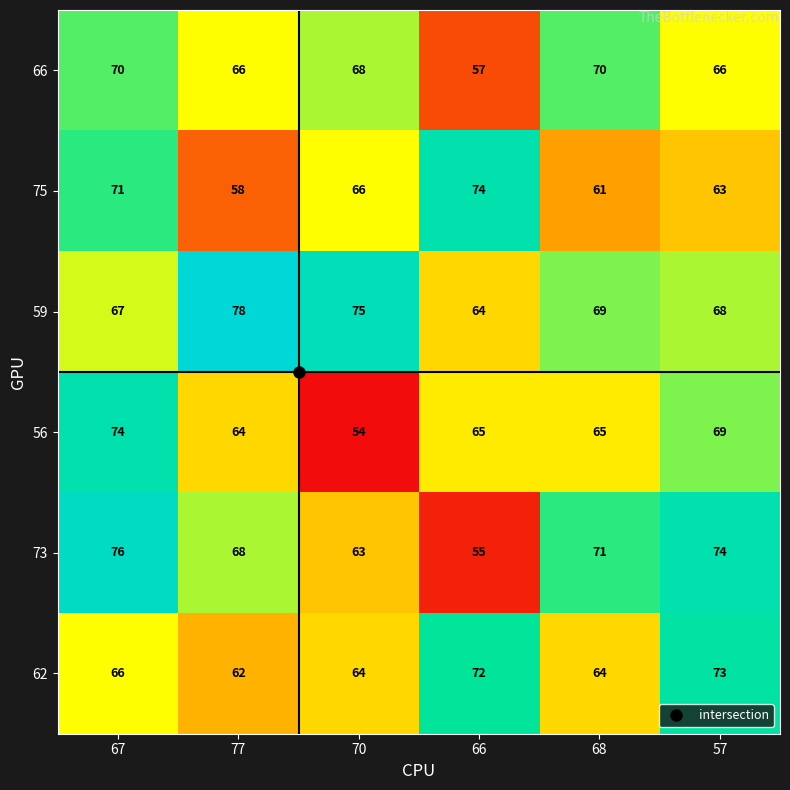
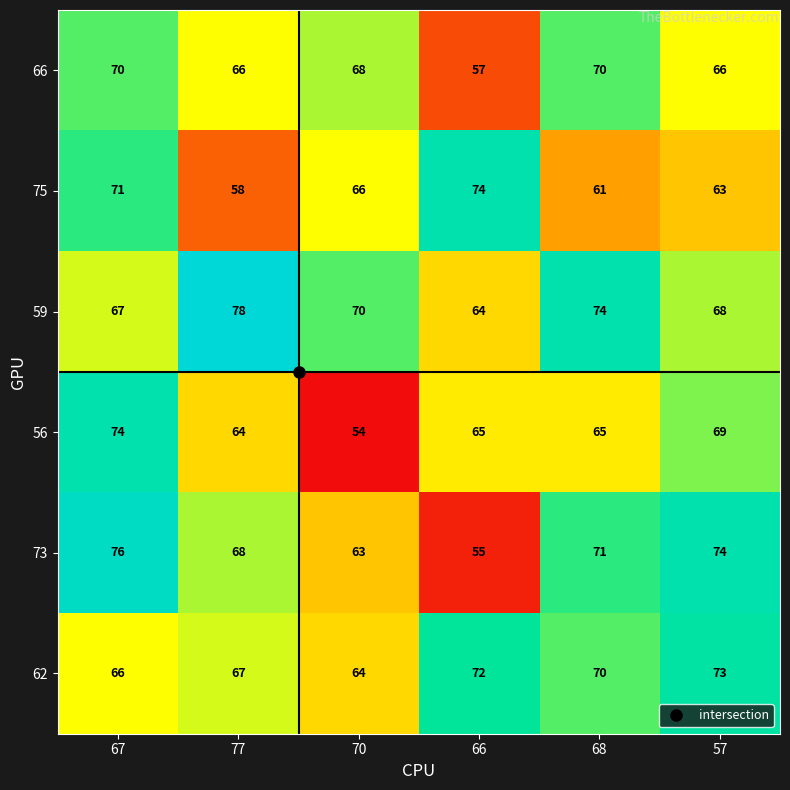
59, 70: 75 -> 70
59, 68: 69 -> 74
62, 77: 62 -> 67
62, 68: 64 -> 70
